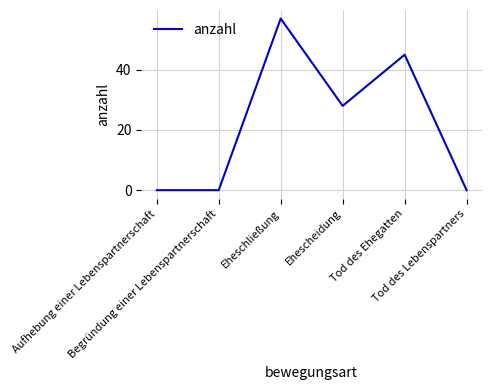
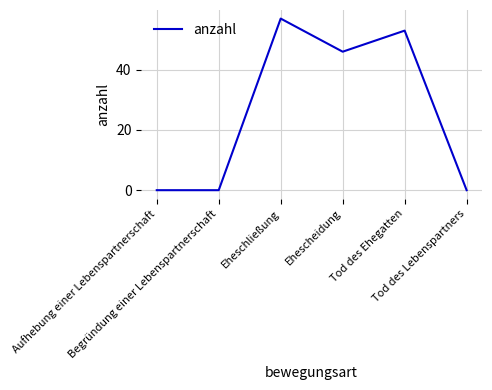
Ehescheidung: 28 -> 46
Tod des Ehegatten: 45 -> 53
